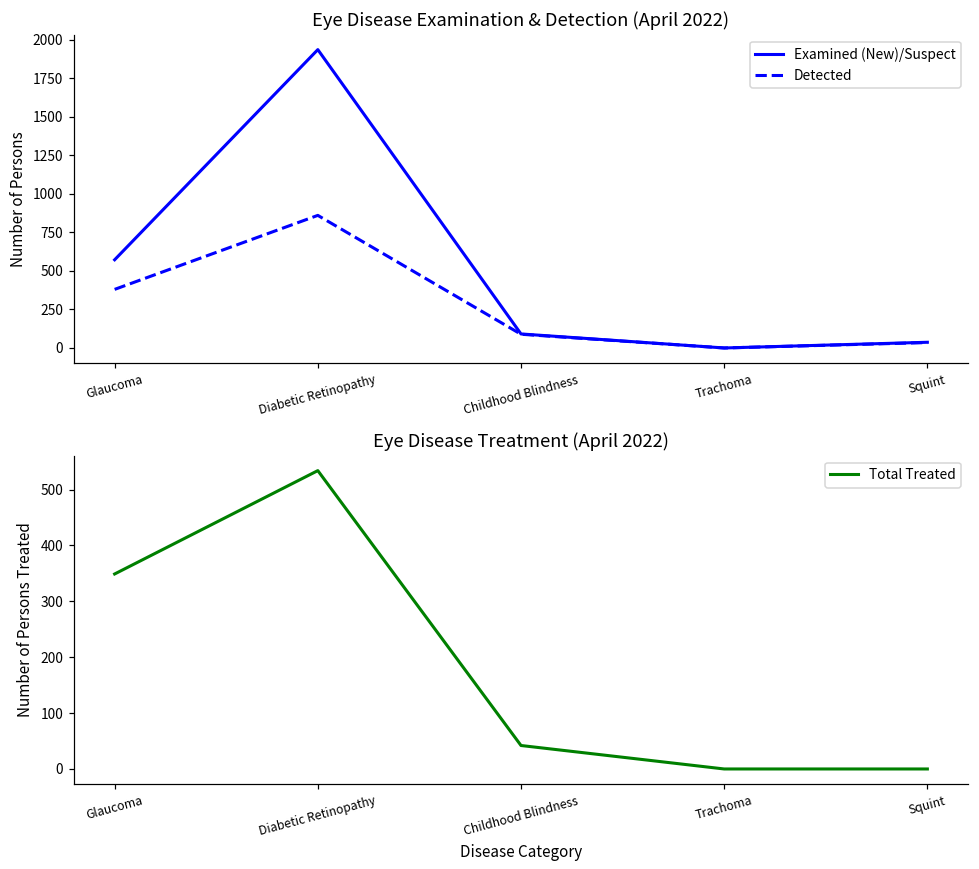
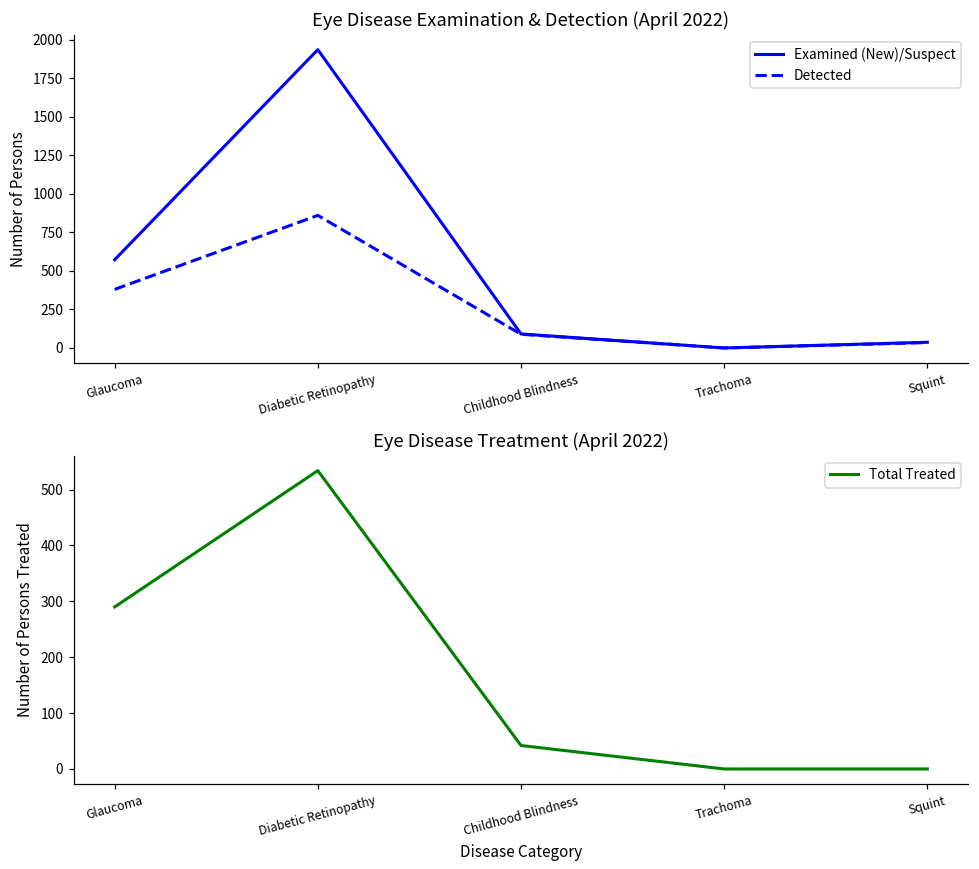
Eye Disease Treatment (April 2022), Glaucoma: 350 -> 290
